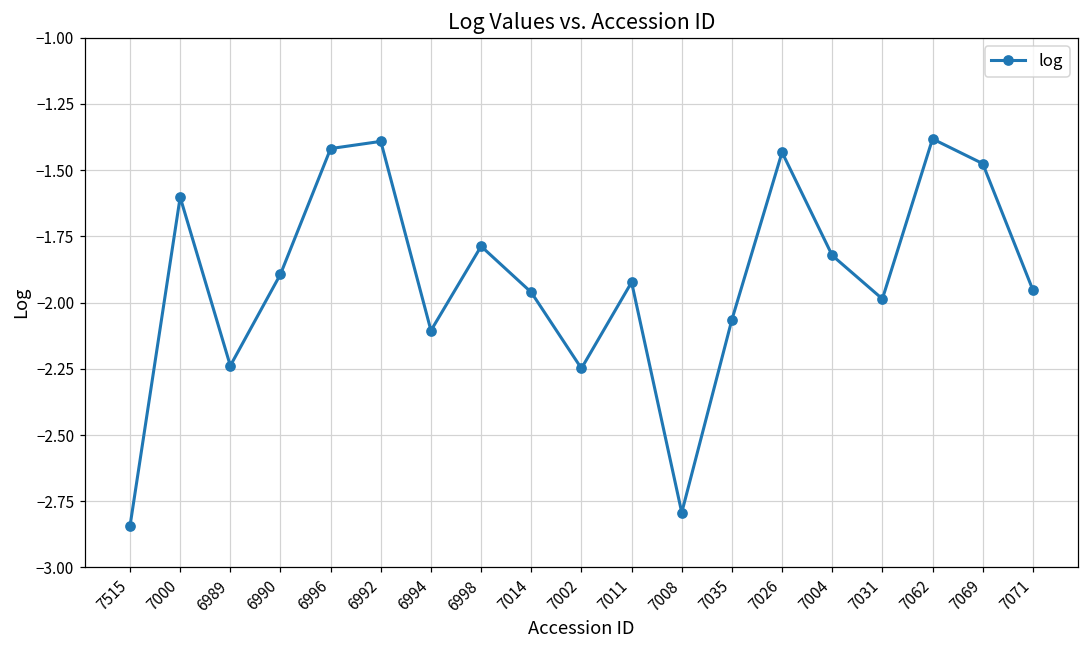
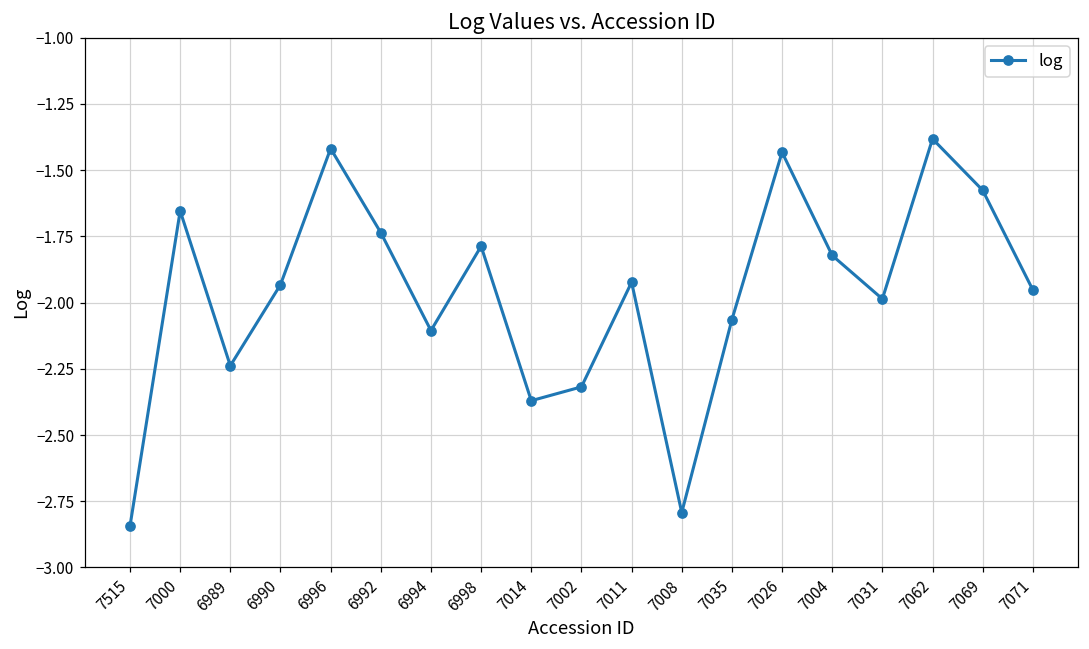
7000: -1.60 -> -1.65
6990: -1.89 -> -1.93
6992: -1.39 -> -1.74
7014: -1.96 -> -2.37
7002: -2.25 -> -2.32
7069: -1.48 -> -1.58
